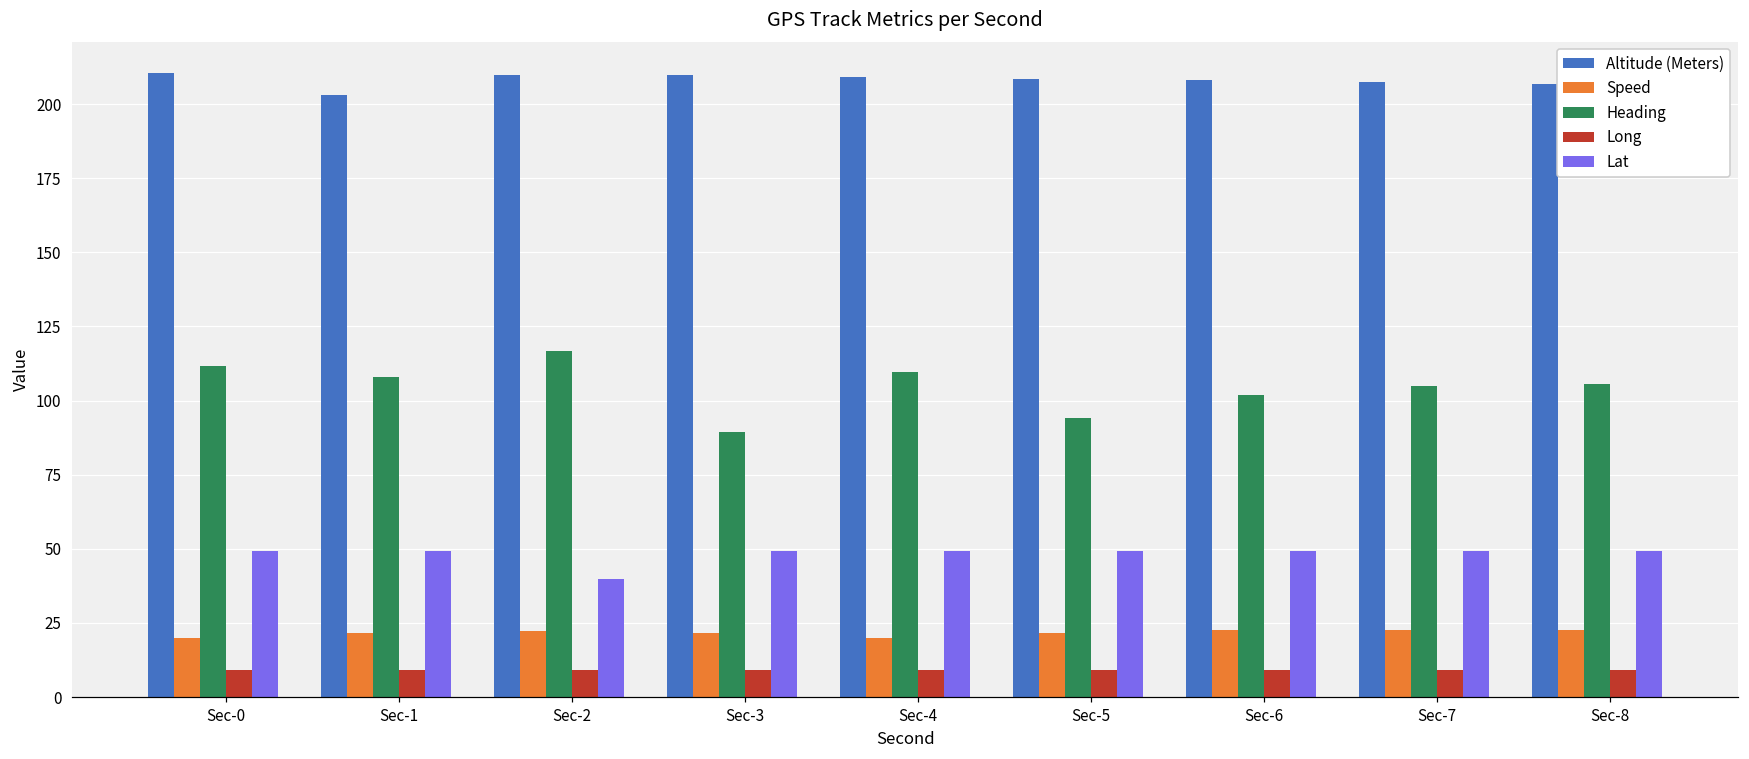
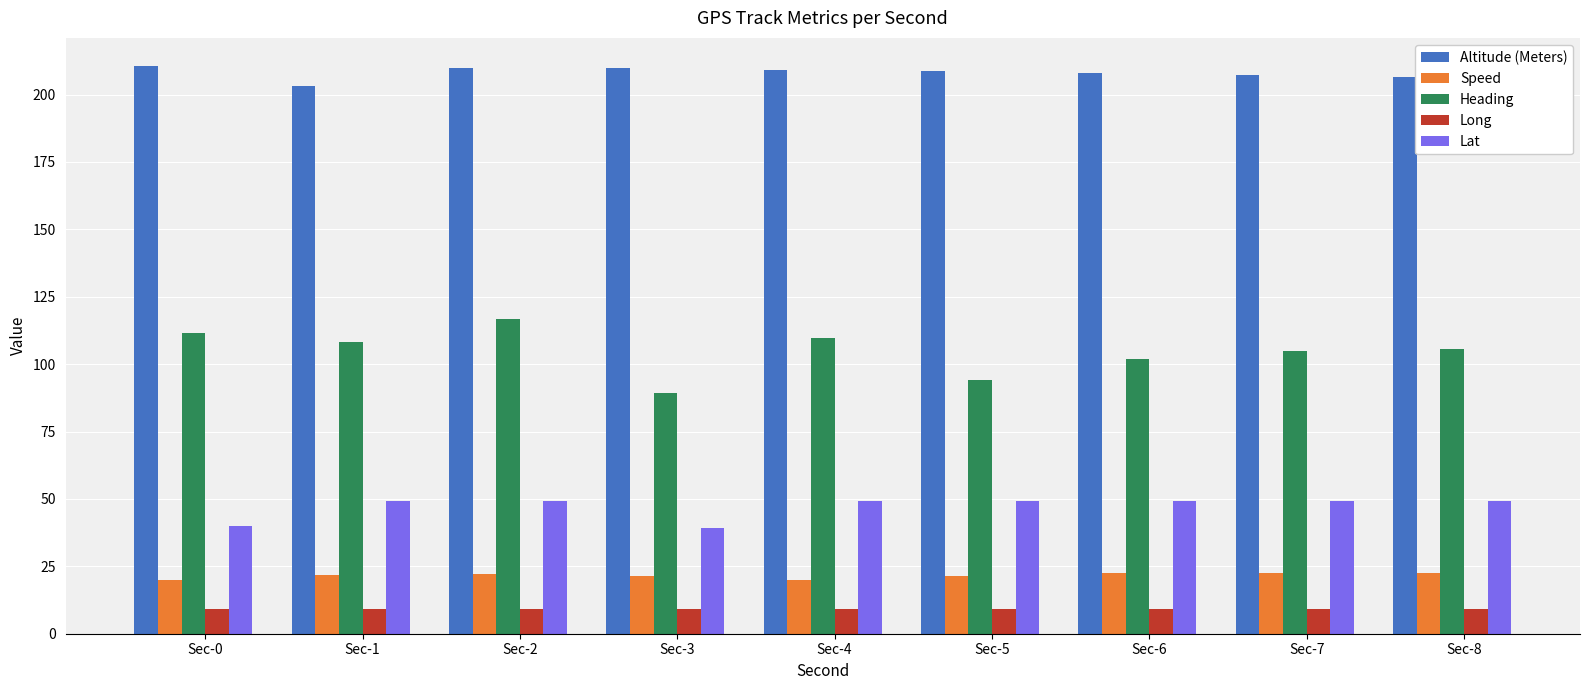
Lat, Sec-0: 49 -> 40
Lat, Sec-2: 40 -> 49
Lat, Sec-3: 49 -> 39
